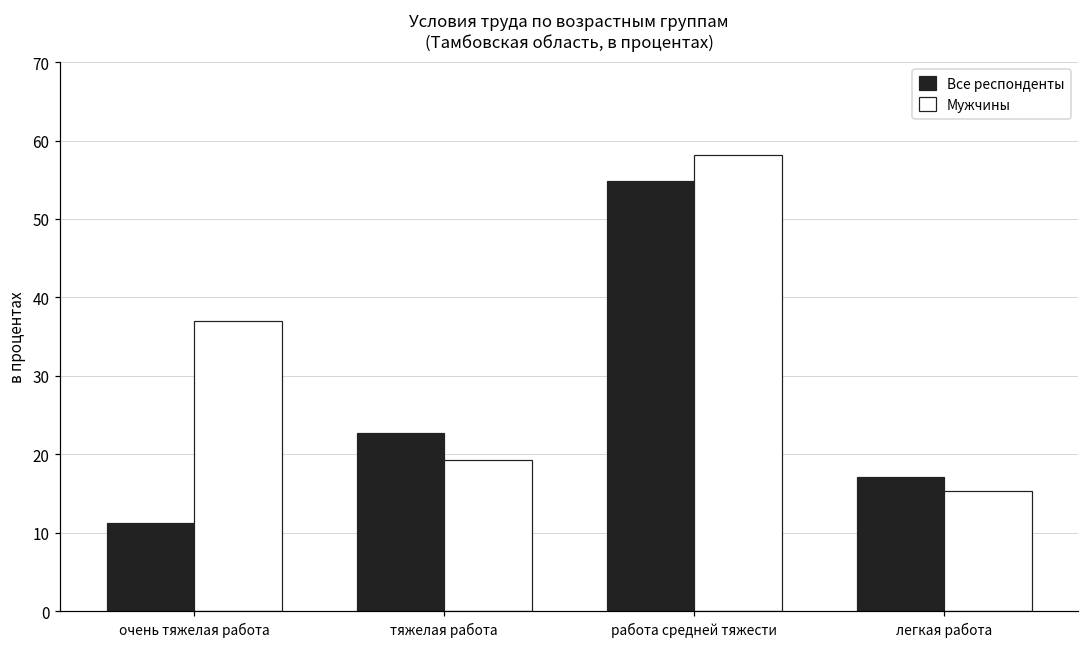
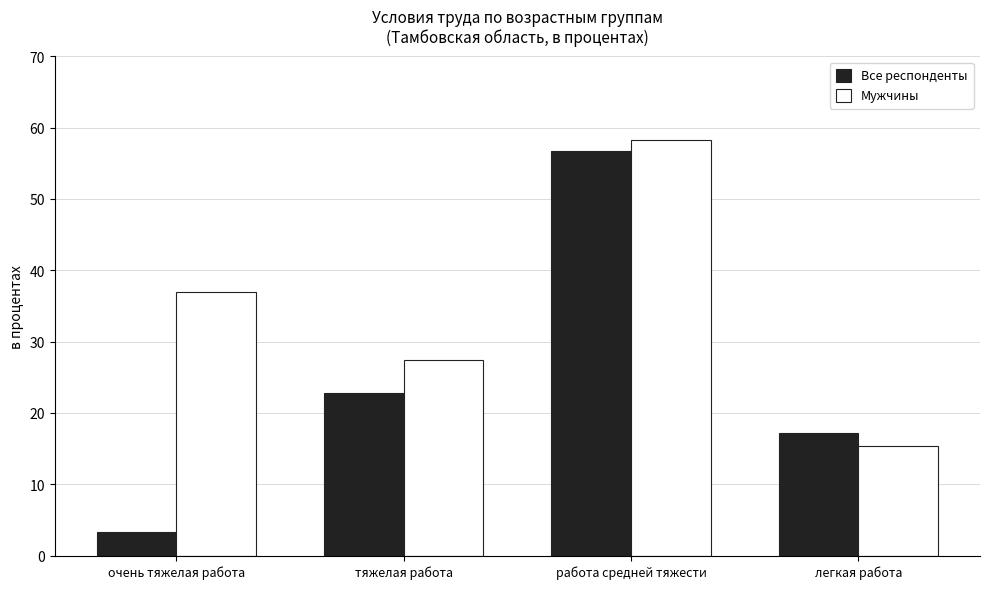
Все респонденты, очень тяжелая работа: 11 -> 3
Мужчины, тяжелая работа: 19 -> 27
Все респонденты, работа средней тяжести: 55 -> 57
